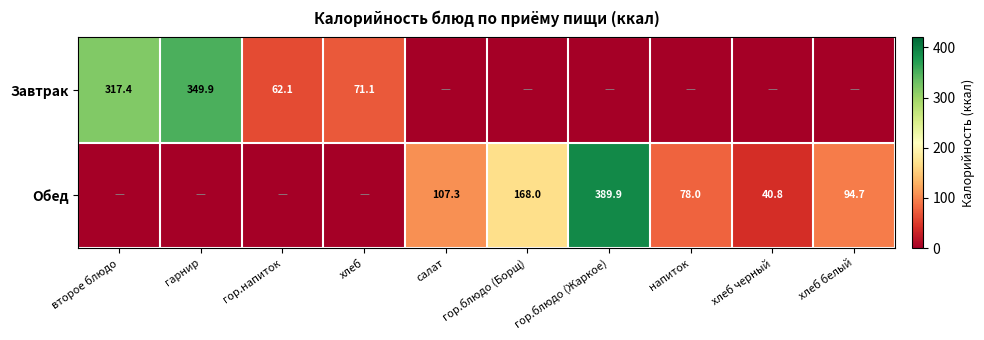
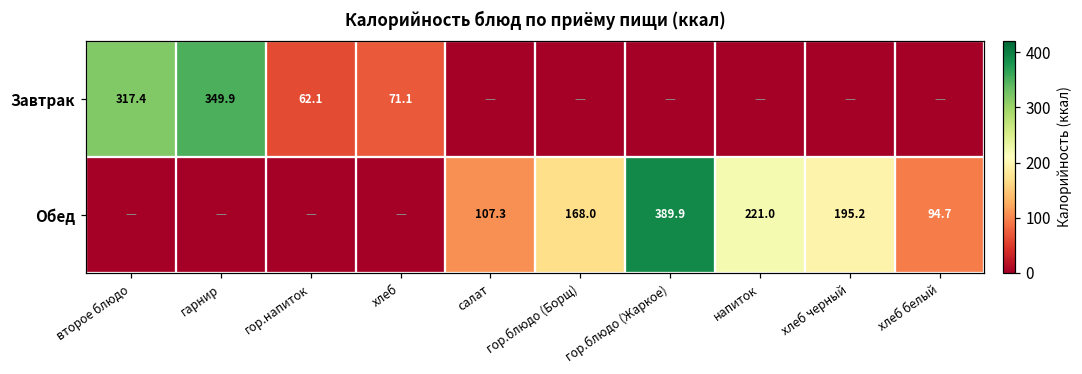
Обед, напиток: 78.0 -> 221.0
Обед, хлеб черный: 40.8 -> 195.2
